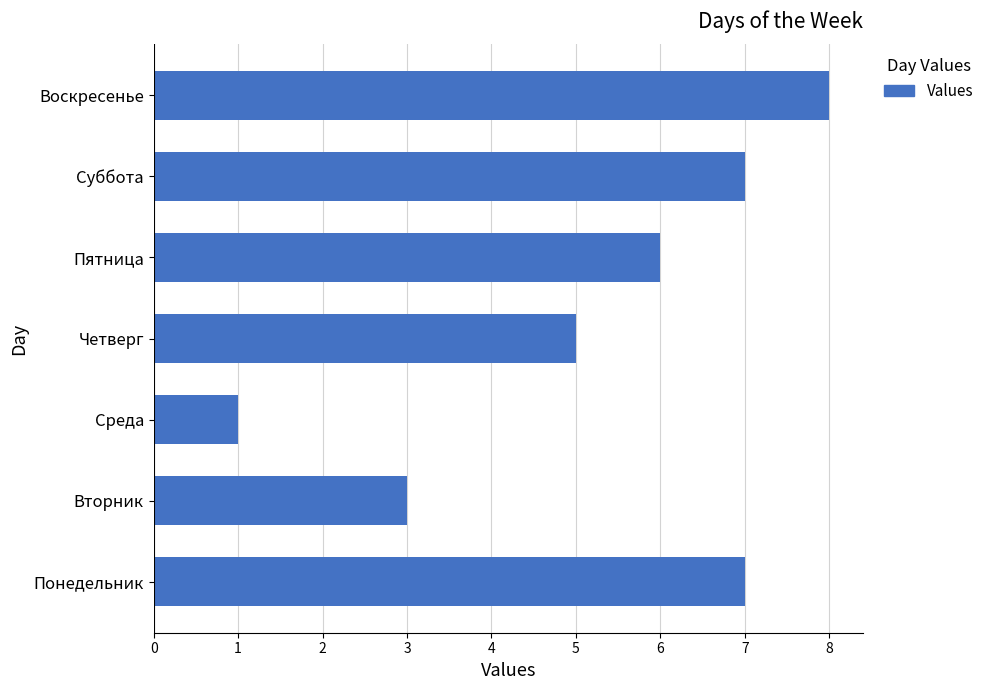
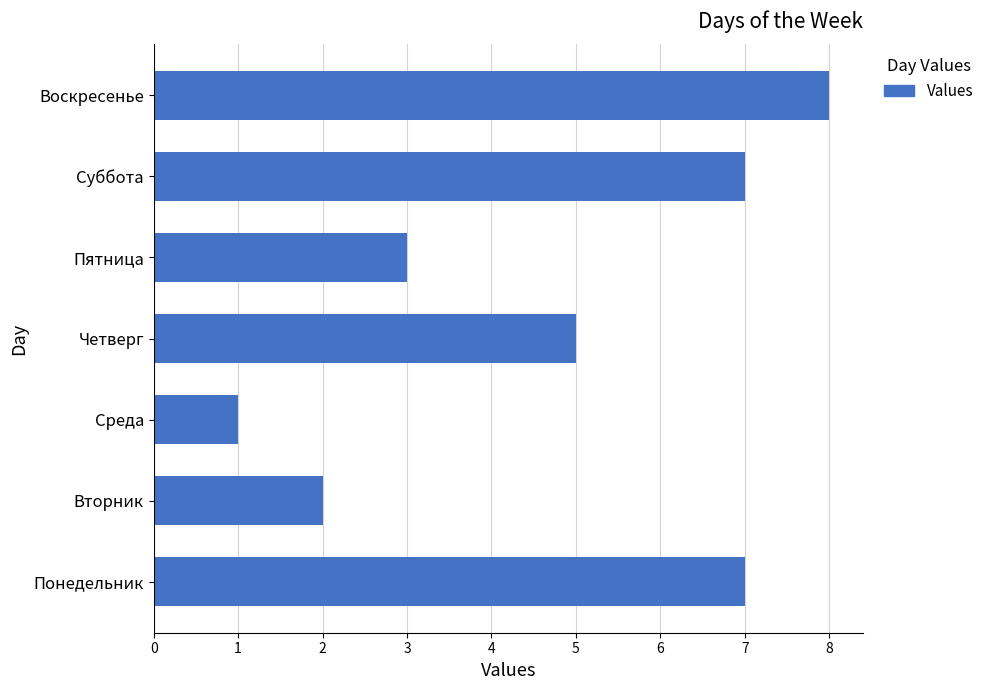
Пятница: 6 -> 3
Вторник: 3 -> 2
